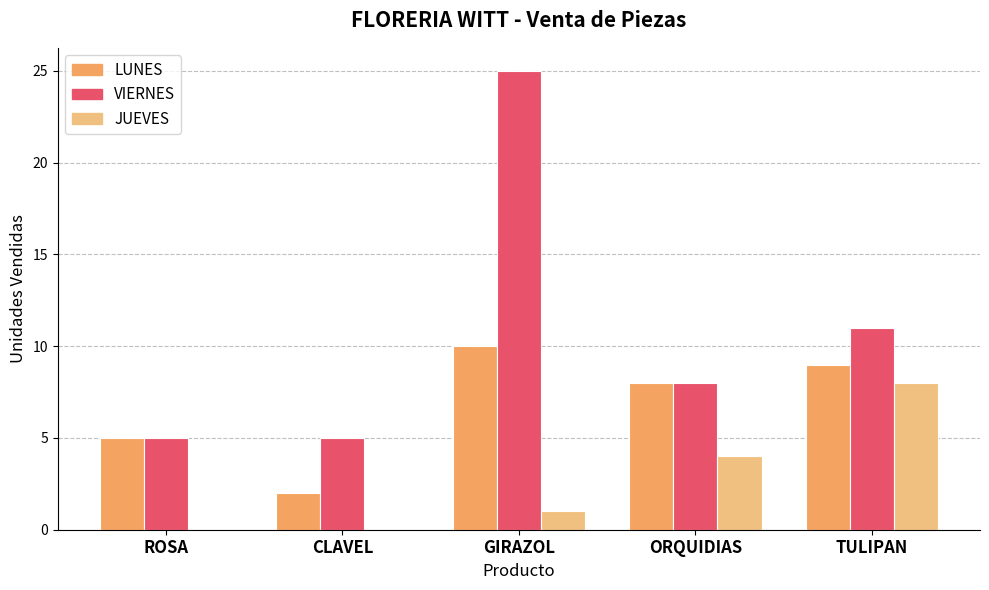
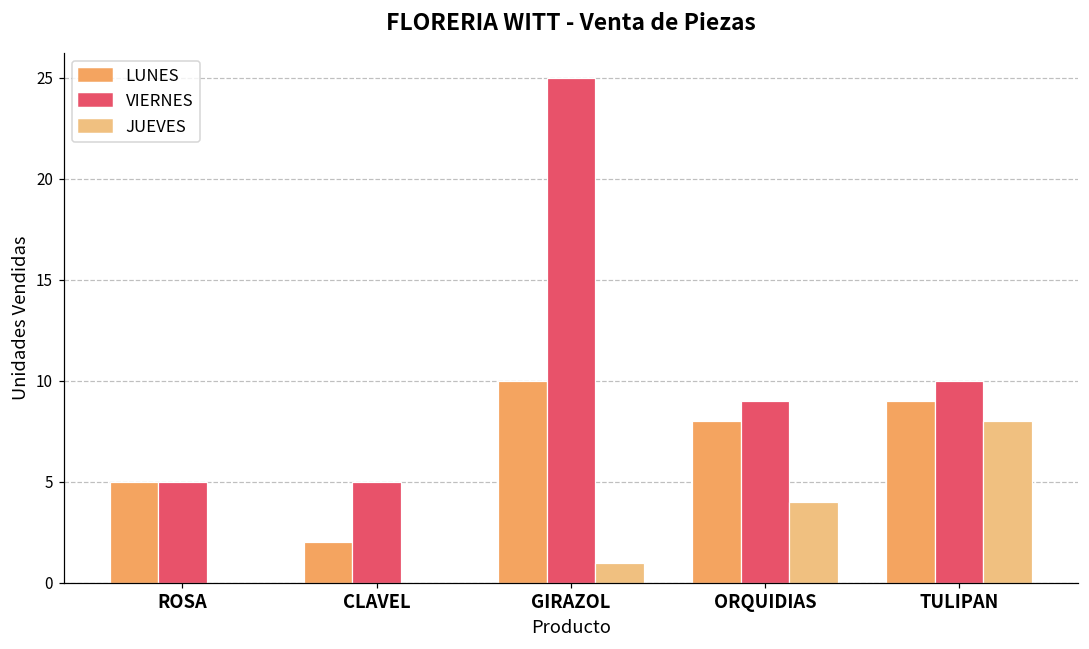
VIERNES, ORQUIDIAS: 8 -> 9
VIERNES, TULIPAN: 11 -> 10
